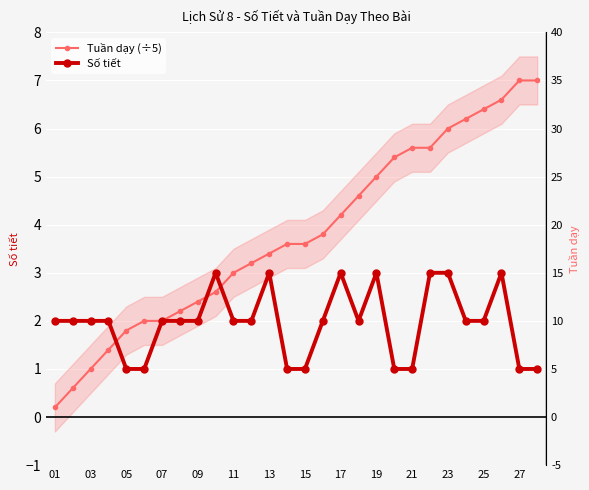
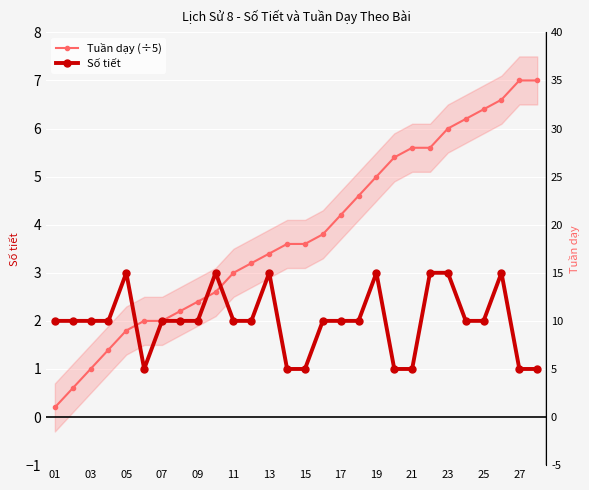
Số tiết, 05: 1 -> 3
Số tiết, 17: 3 -> 2
